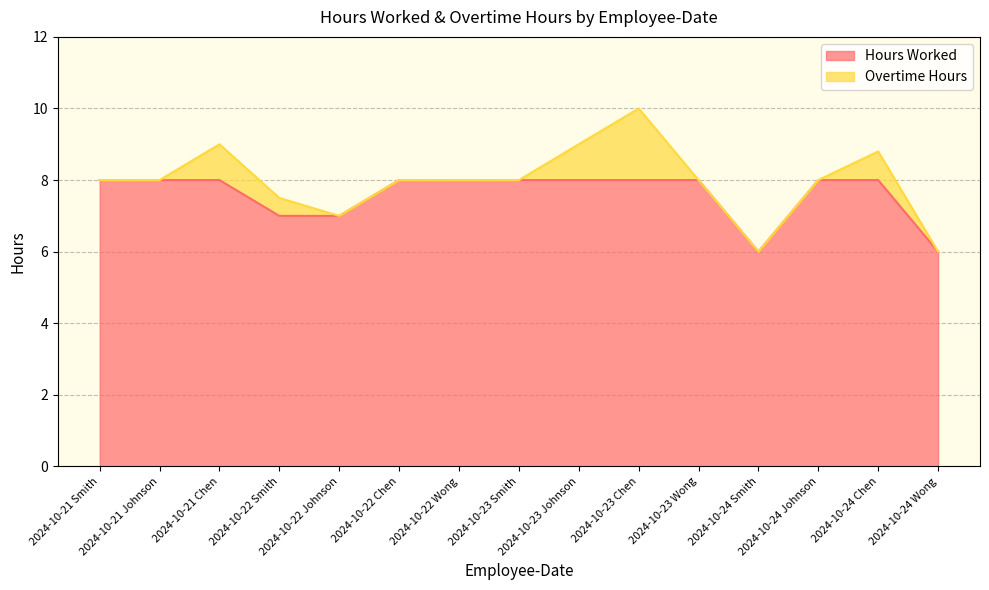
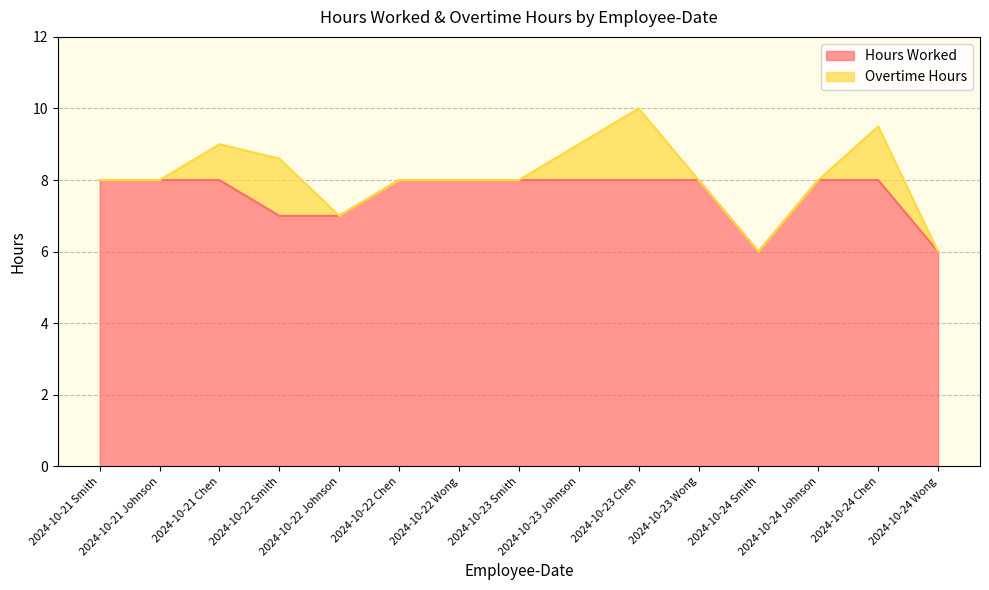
Overtime Hours, 2024-10-22 Smith: 0.5 -> 1.6
Overtime Hours, 2024-10-24 Chen: 0.8 -> 1.5
